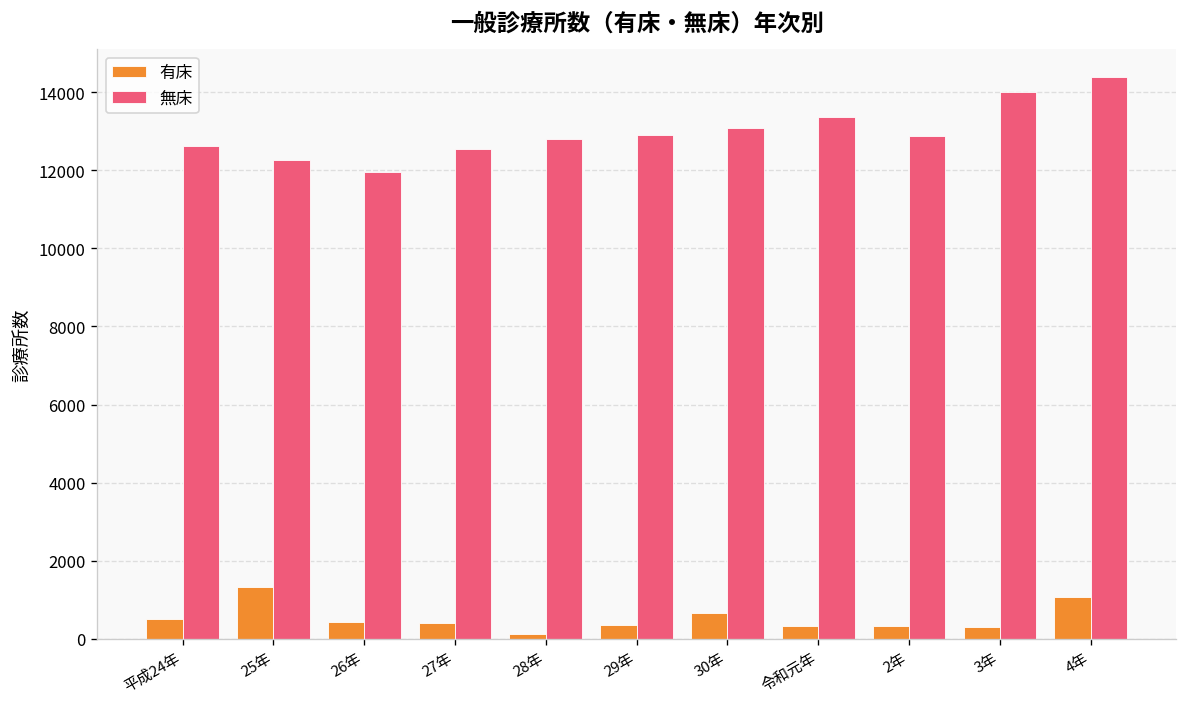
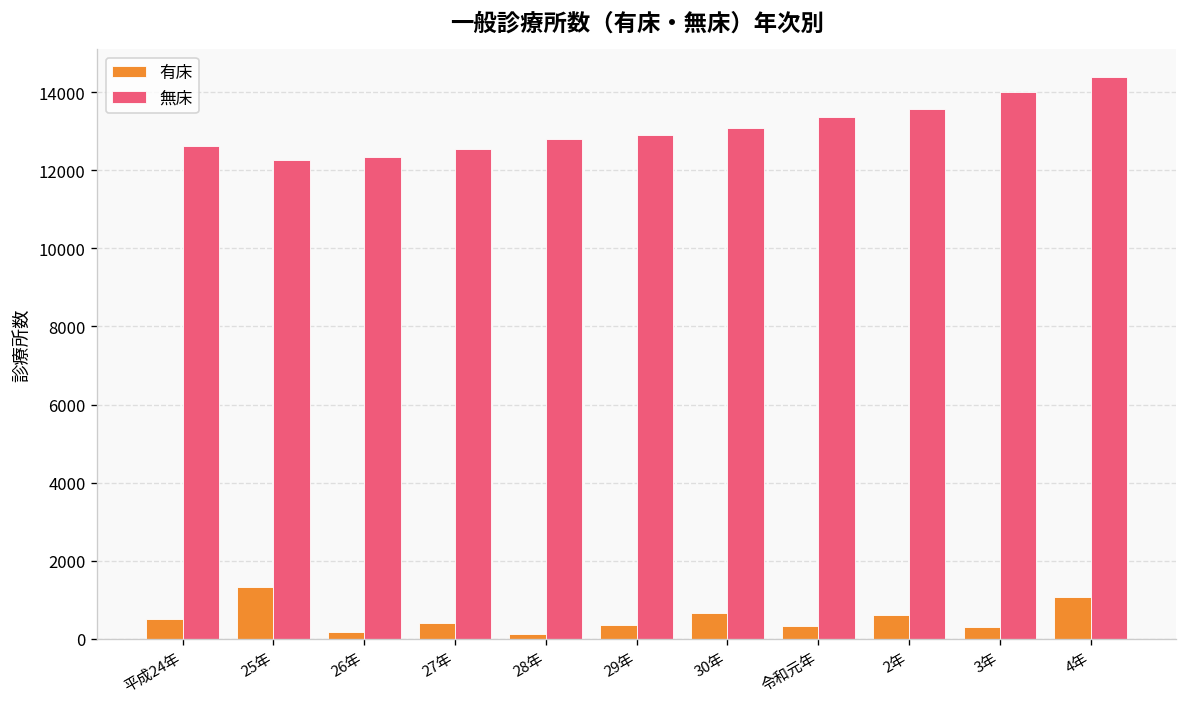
有床, 26年: 400 -> 200
無床, 26年: 11900 -> 12300
有床, 2年: 300 -> 600
無床, 2年: 12900 -> 13600
